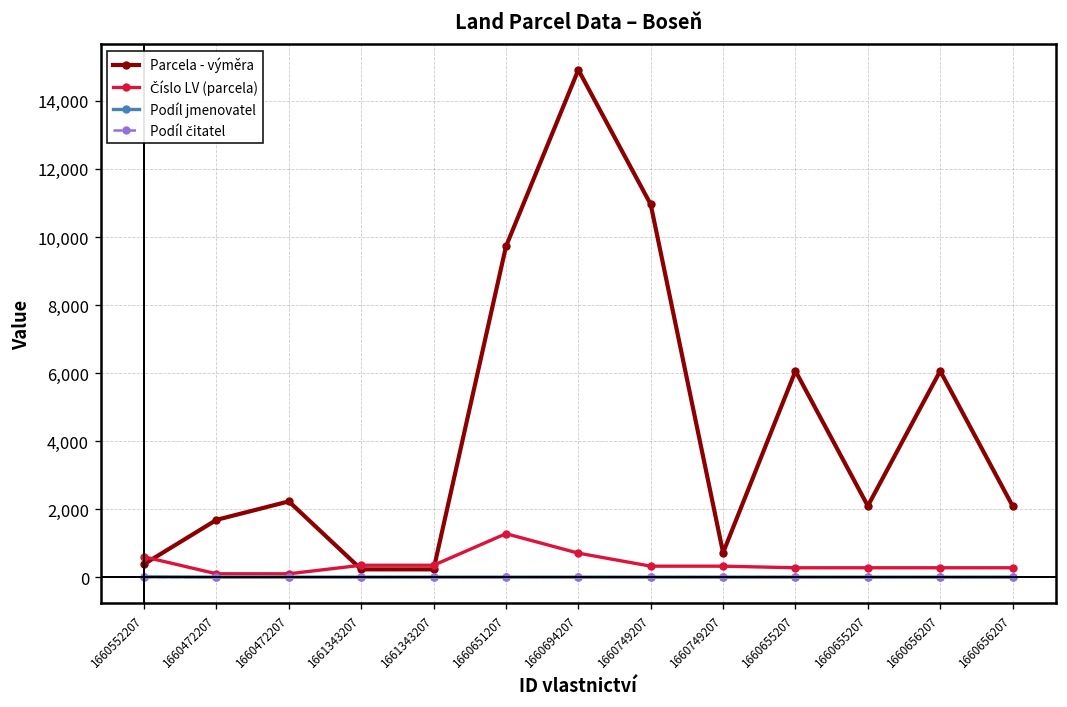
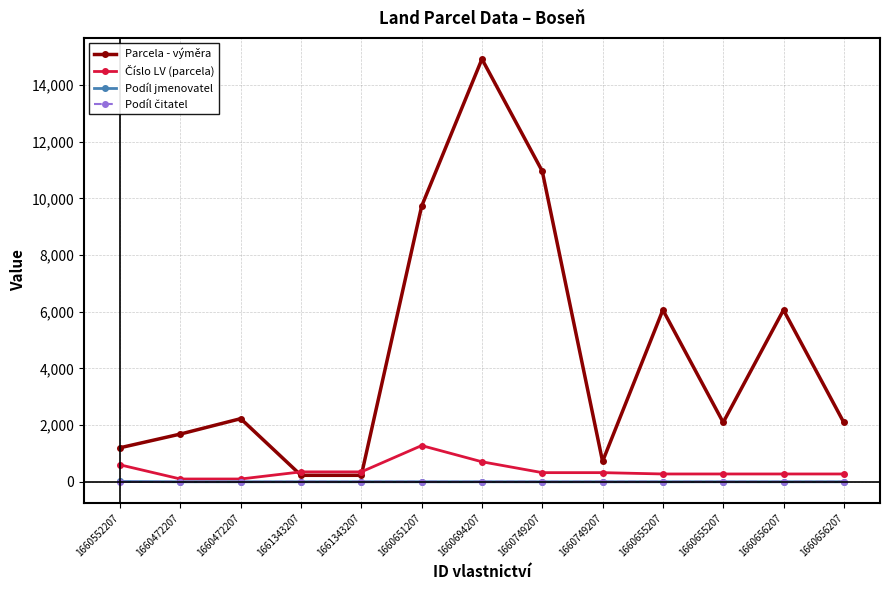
Parcela - výměra, 1660552207: 400 -> 1,200
